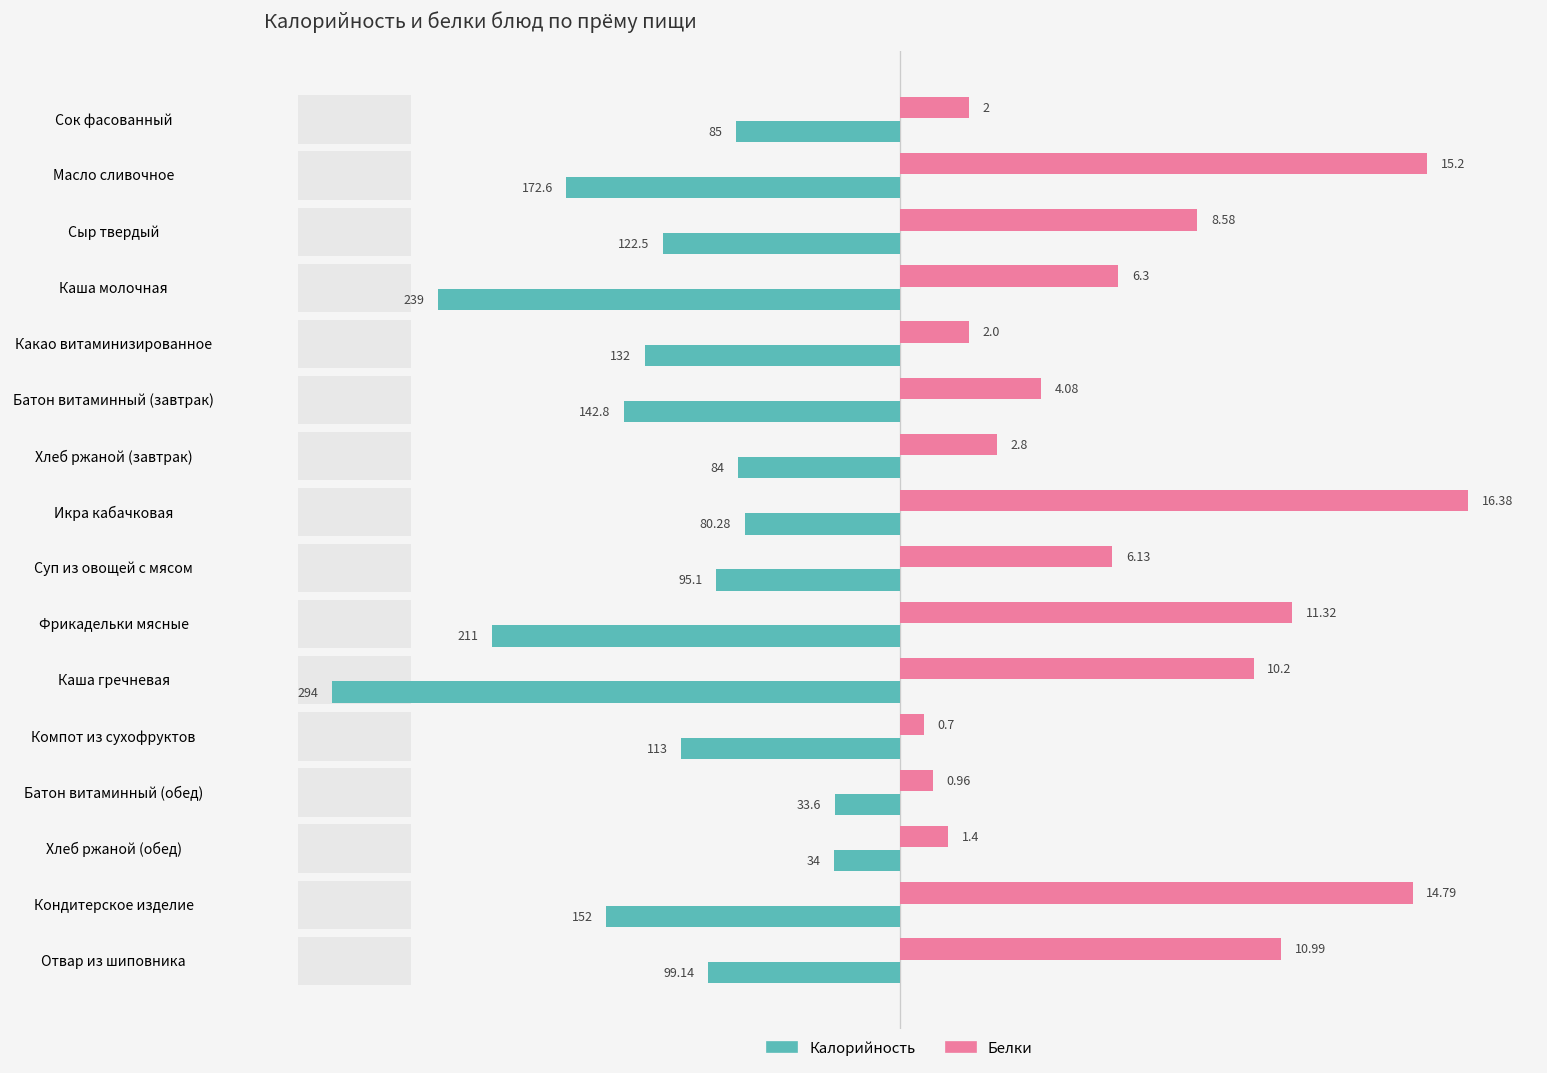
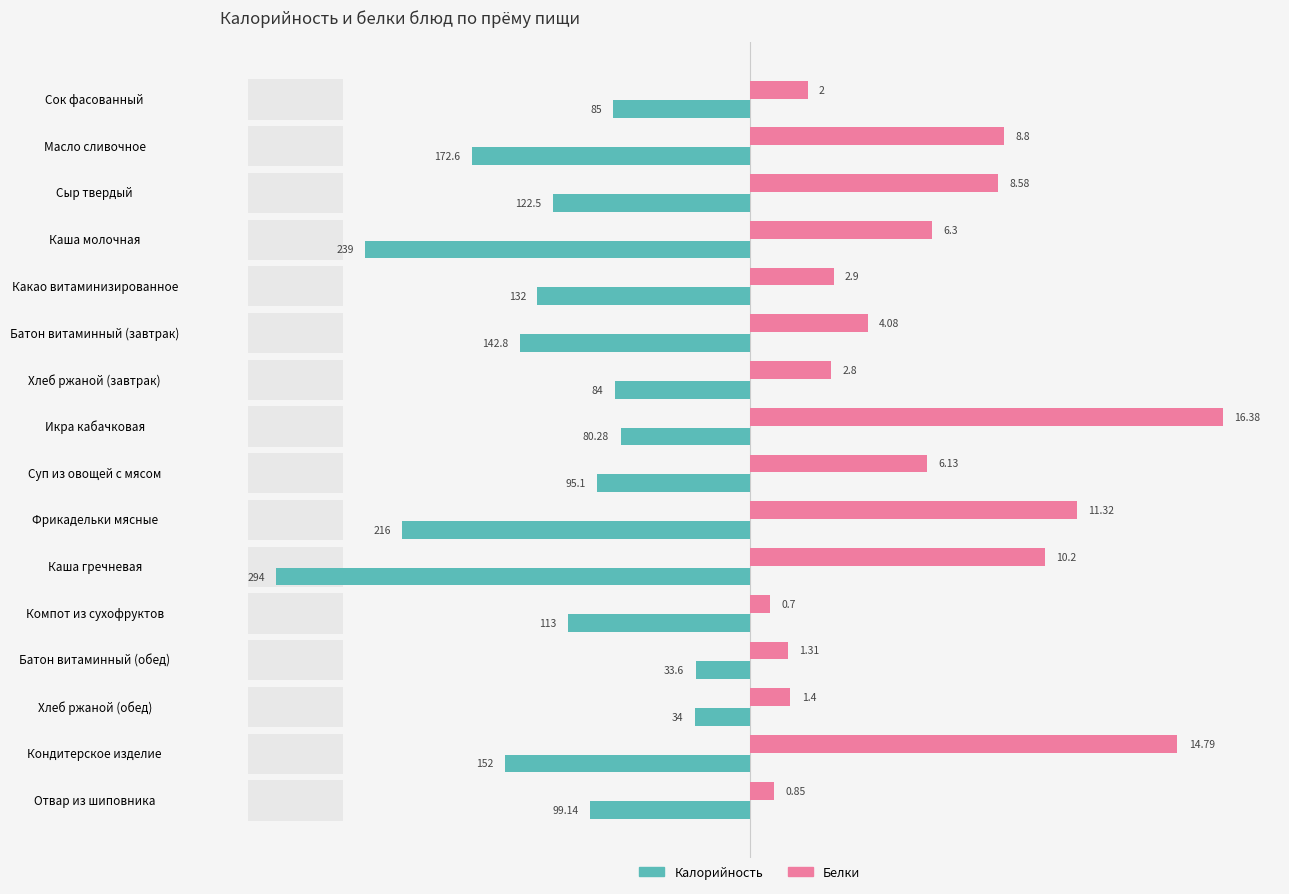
Белки, Масло сливочное: 15.2 -> 8.8
Белки, Какао витаминизированное: 2.0 -> 2.9
Калорийность, Фрикадельки мясные: 211 -> 216
Белки, Батон витаминный (обед): 0.96 -> 1.31
Белки, Отвар из шиповника: 10.99 -> 0.85
